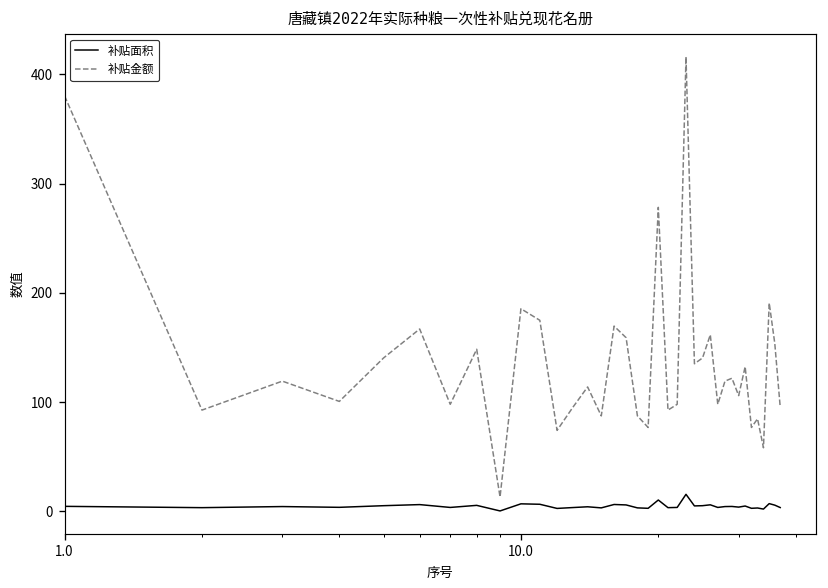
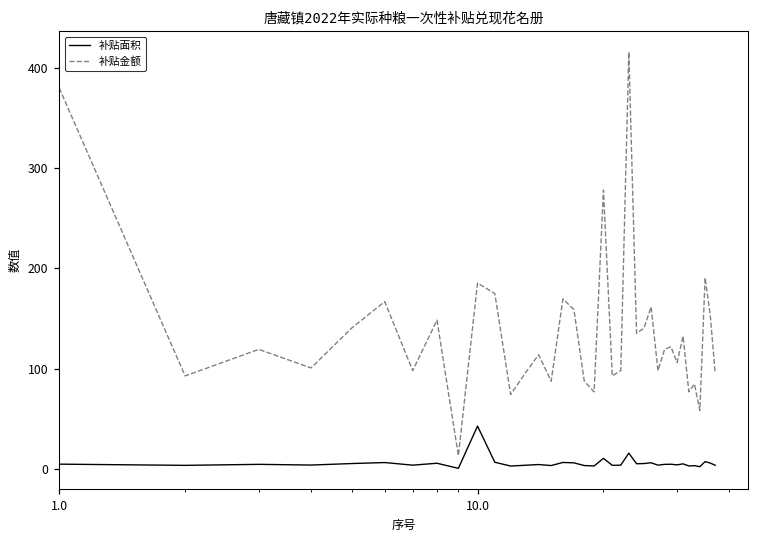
补贴面积, 10.0: 10 -> 40
